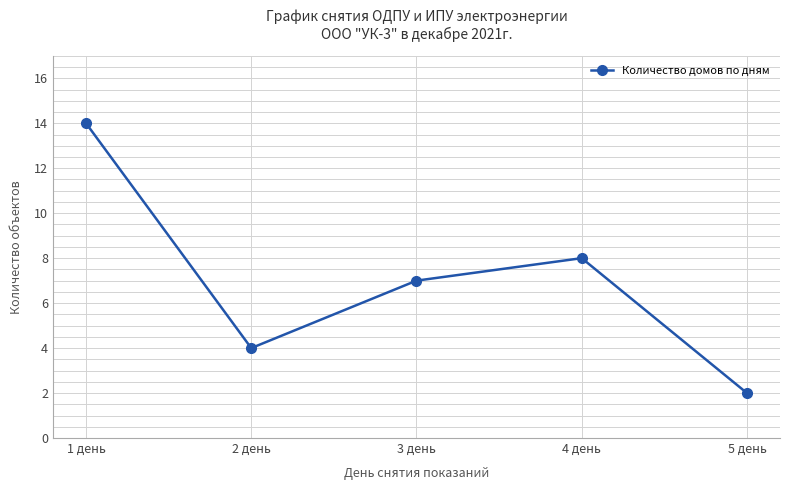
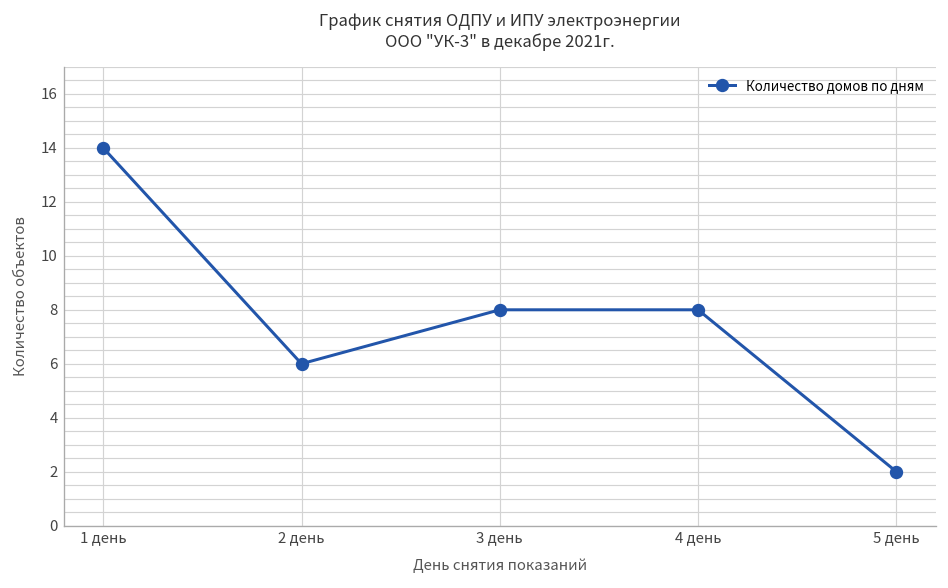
2 день: 4 -> 6
3 день: 7 -> 8
